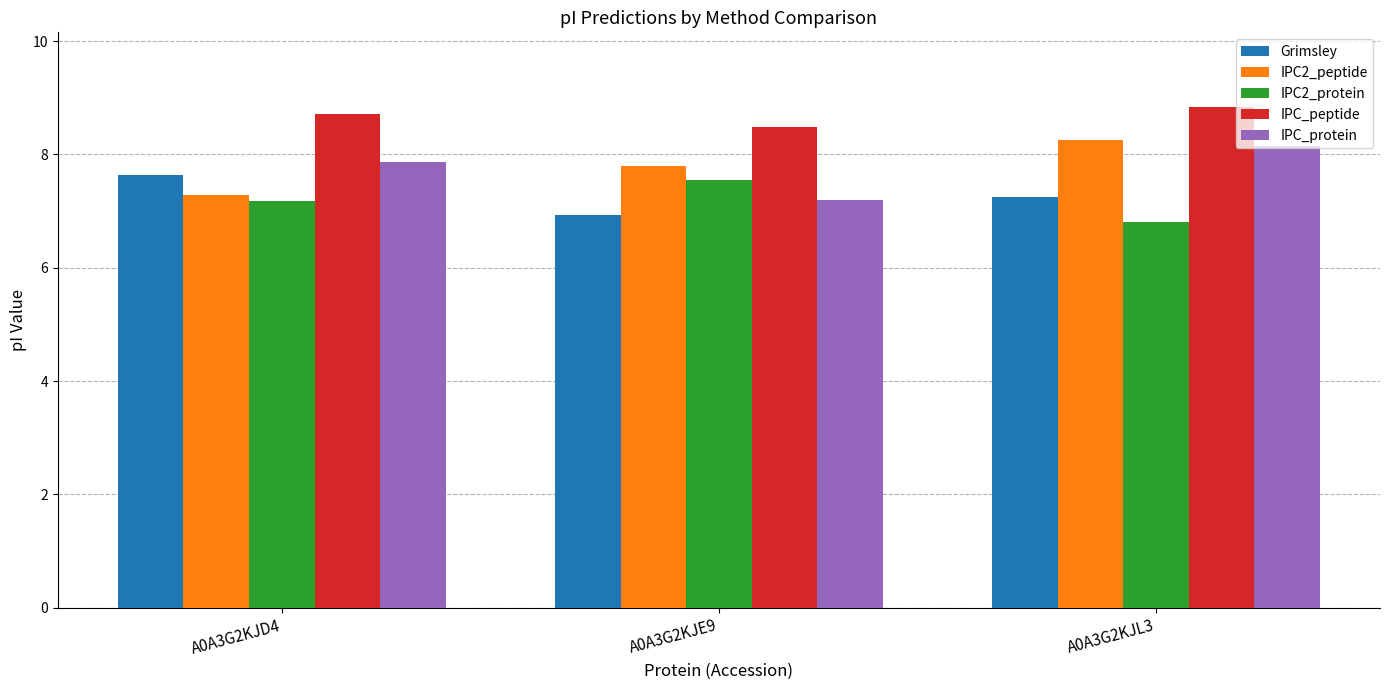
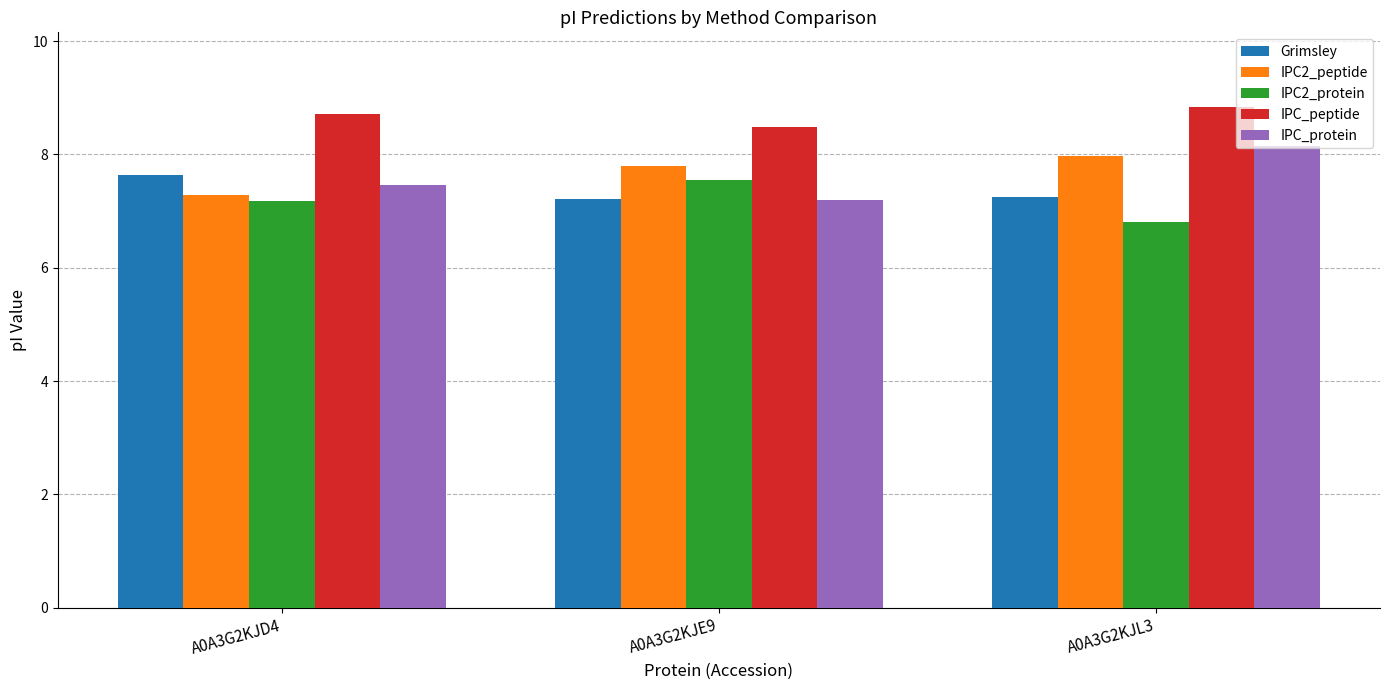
IPC_protein, A0A3G2KJD4: 7.9 -> 7.5
Grimsley, A0A3G2KJE9: 6.9 -> 7.2
IPC2_peptide, A0A3G2KJL3: 8.3 -> 8.0
